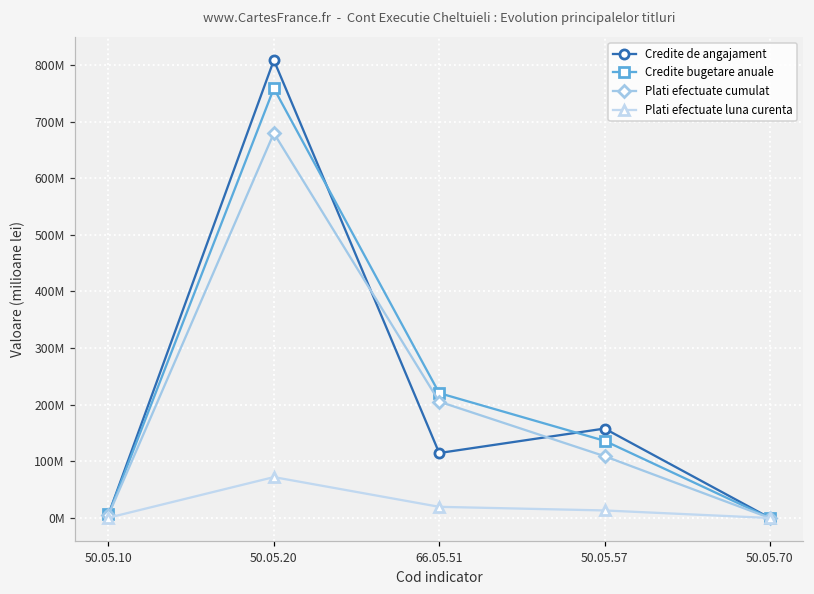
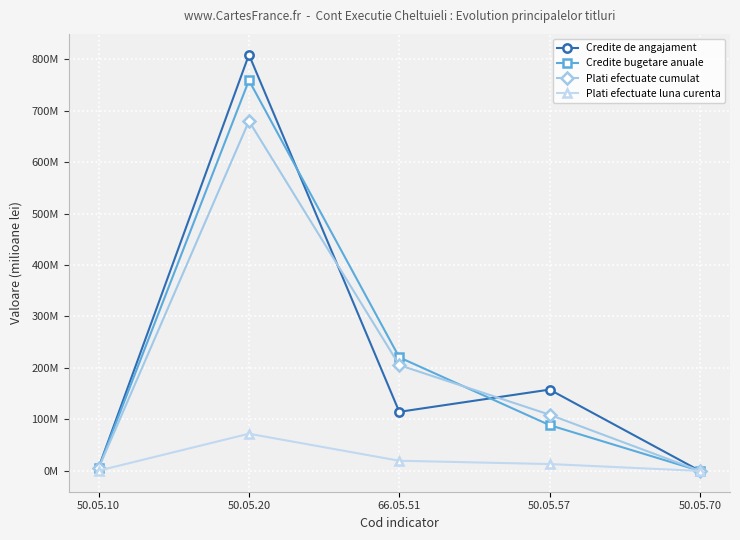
Credite bugetare anuale, 50.05.57: 140000000 -> 90000000
